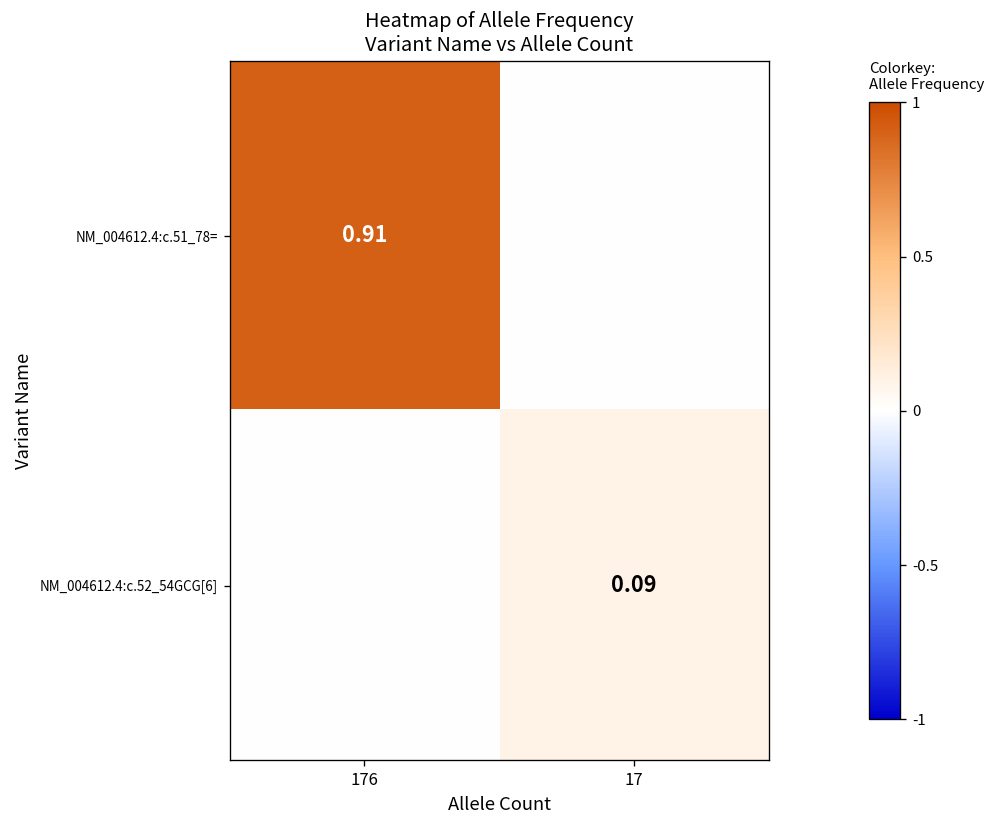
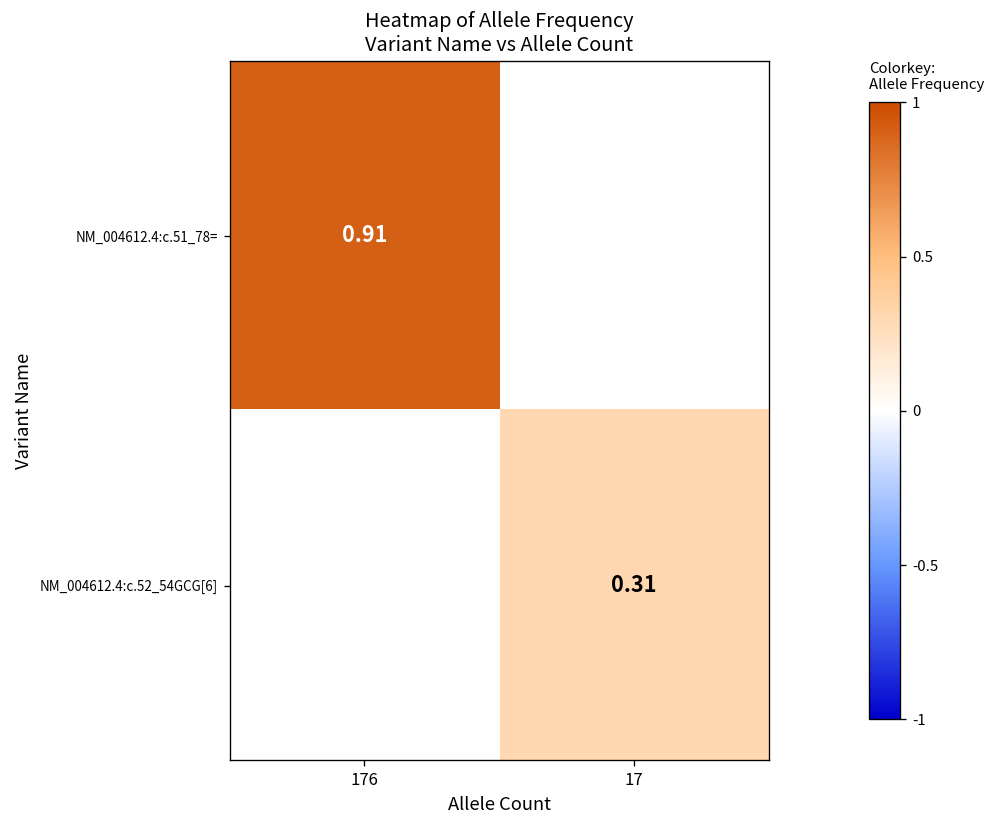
NM_004612.4:c.52_54GCG[6], 17: 0.09 -> 0.31
